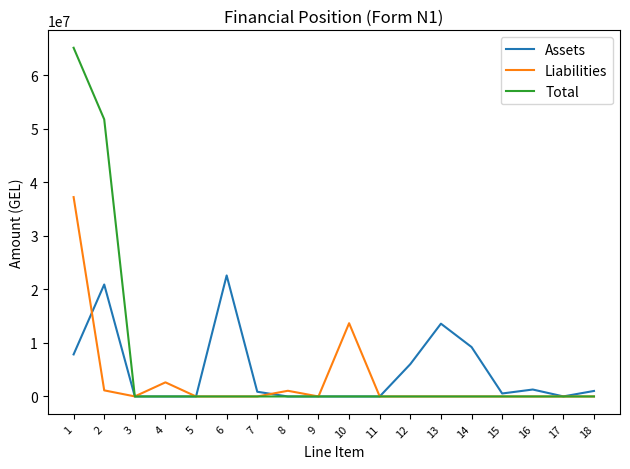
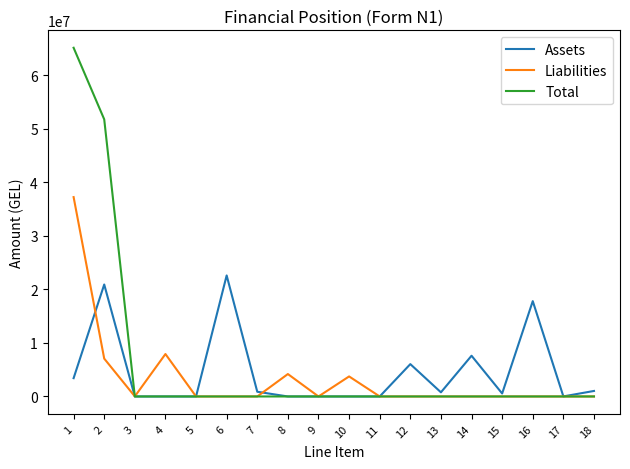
Assets, 1: 8000000 -> 3000000
Liabilities, 2: 1000000 -> 7000000
Liabilities, 4: 3000000 -> 8000000
Liabilities, 8: 1000000 -> 4000000
Liabilities, 10: 14000000 -> 4000000
Assets, 13: 14000000 -> 1000000
Assets, 14: 9000000 -> 8000000
Assets, 16: 1000000 -> 18000000
